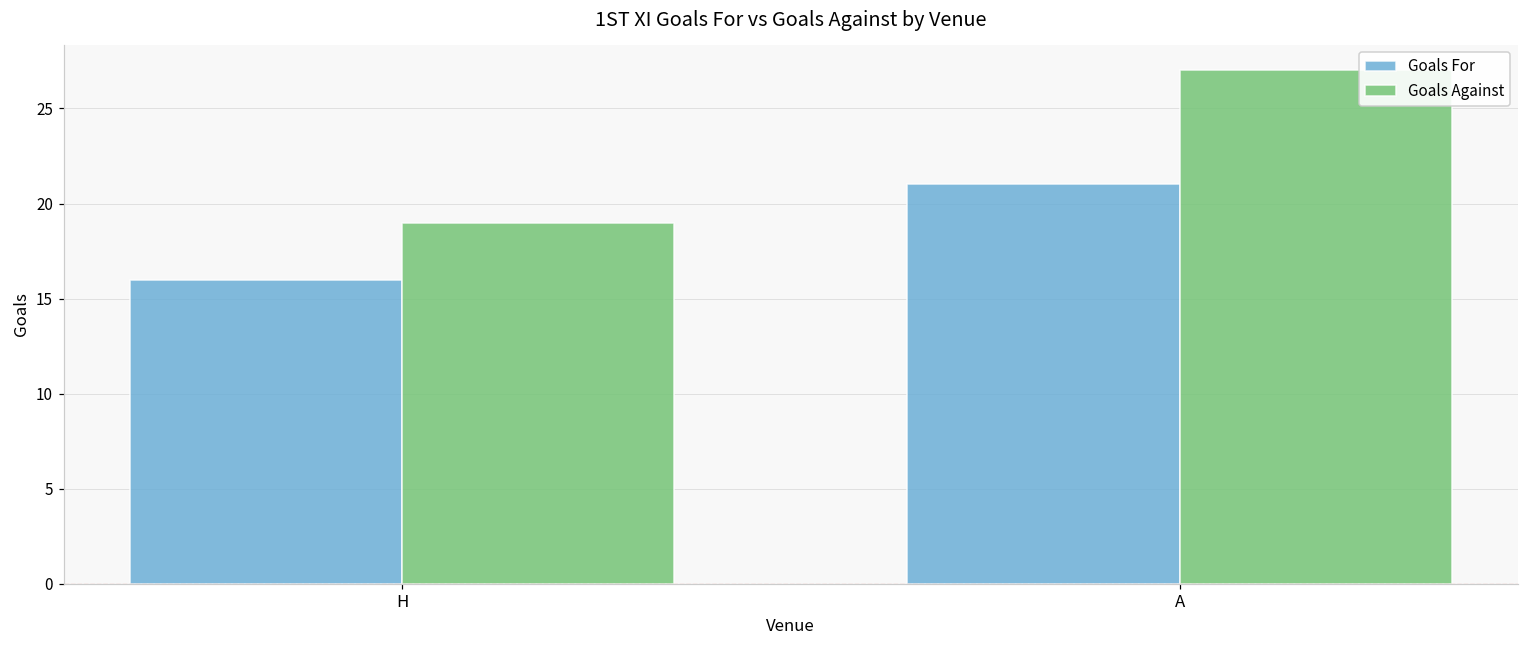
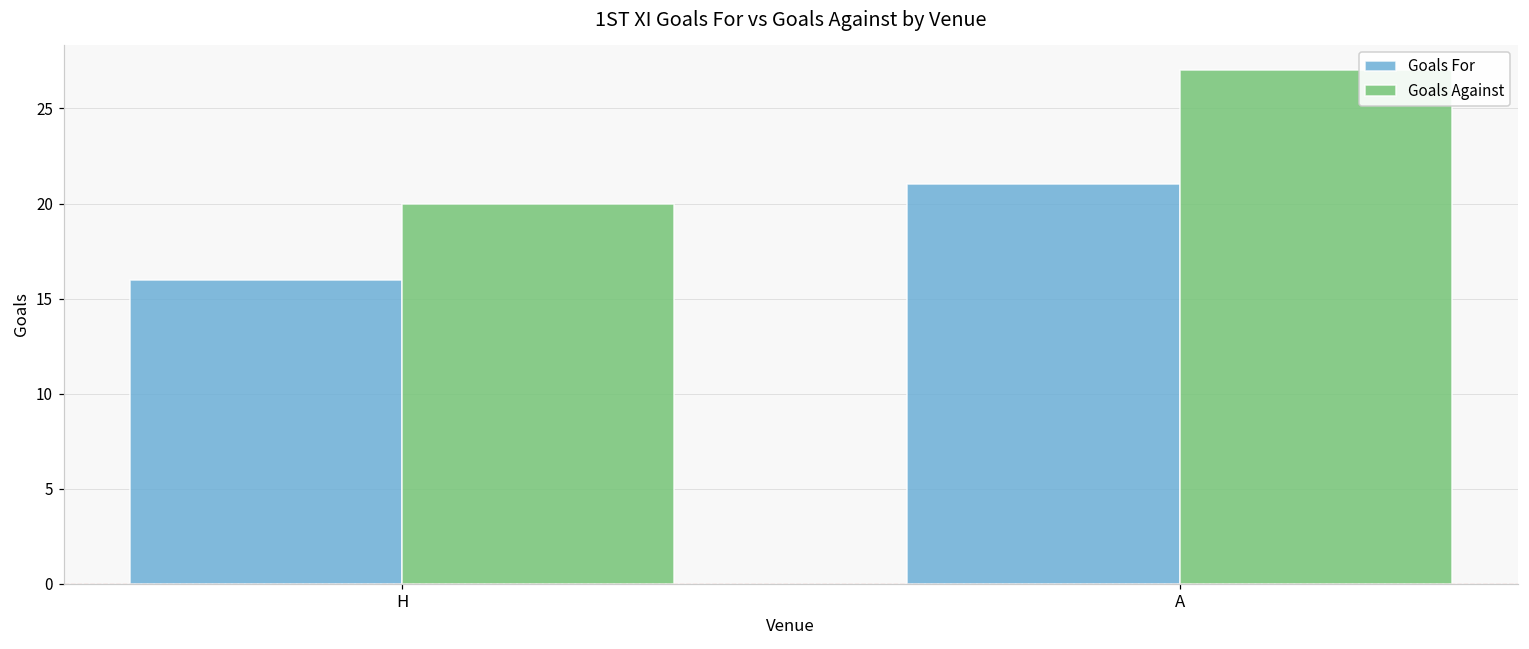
Goals Against, H: 19 -> 20
